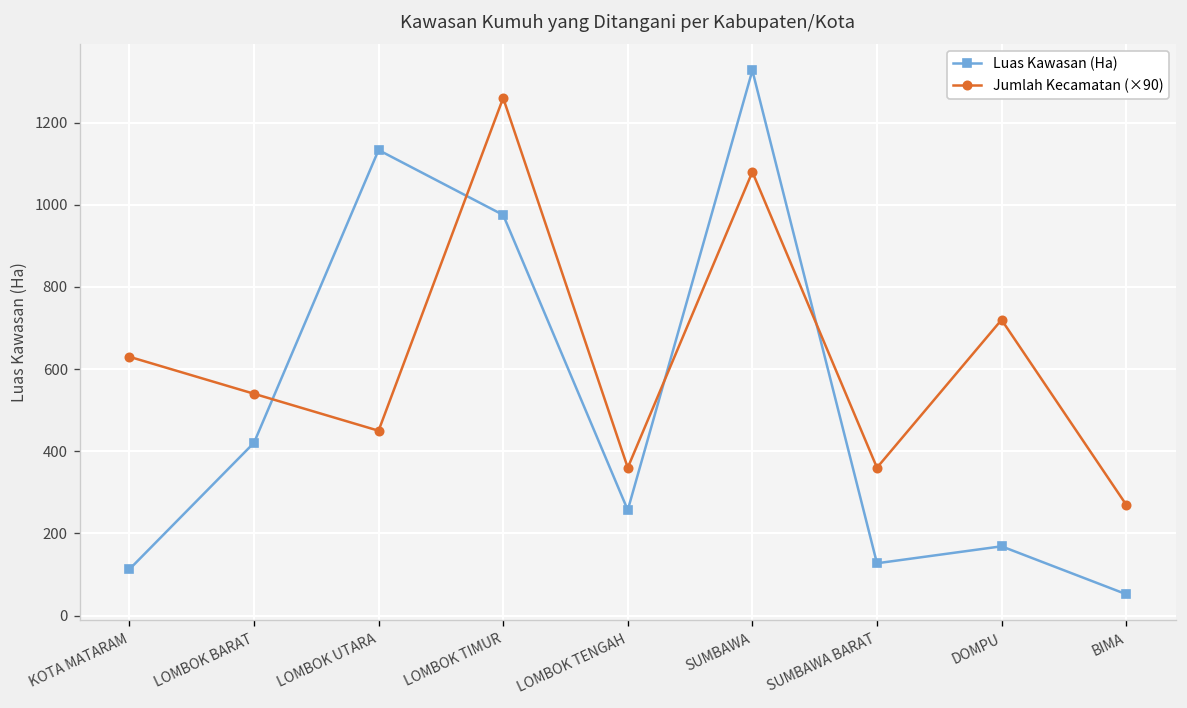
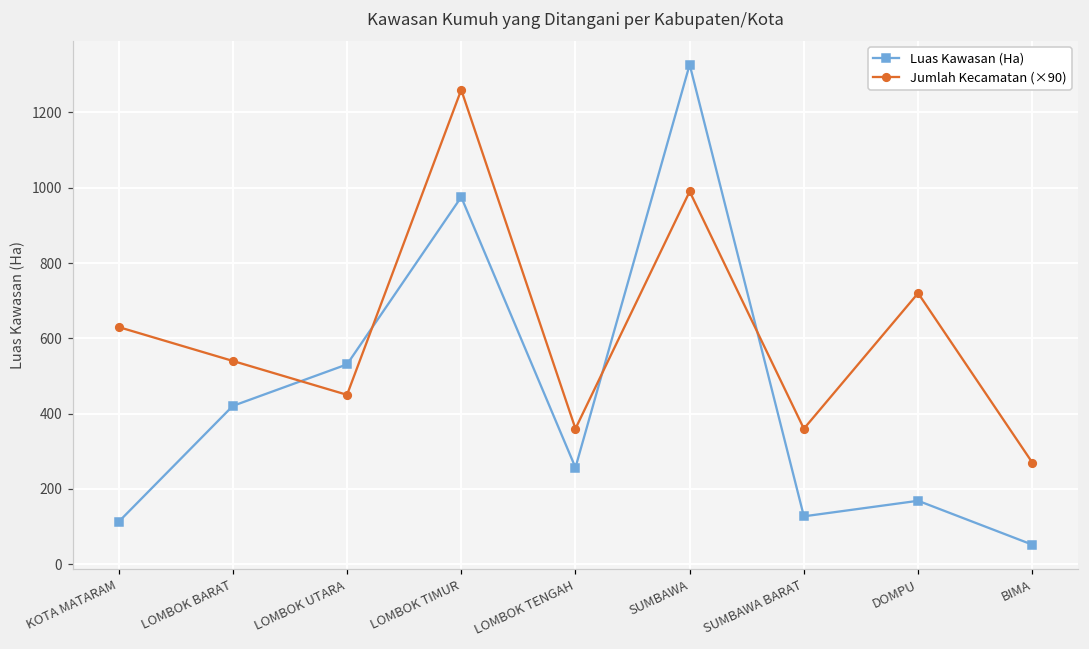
Luas Kawasan (Ha), LOMBOK UTARA: 1130 -> 530
Jumlah Kecamatan (×90), SUMBAWA: 1080 -> 990
